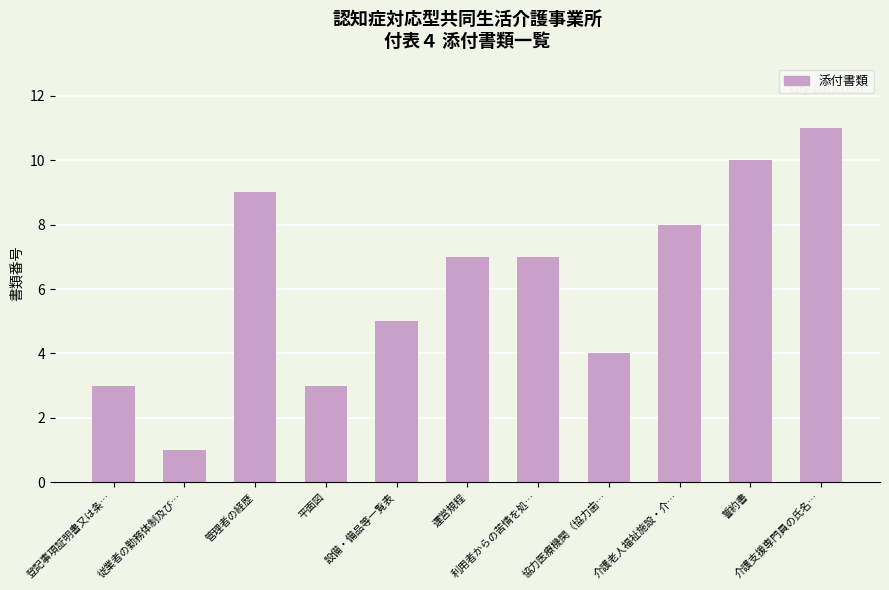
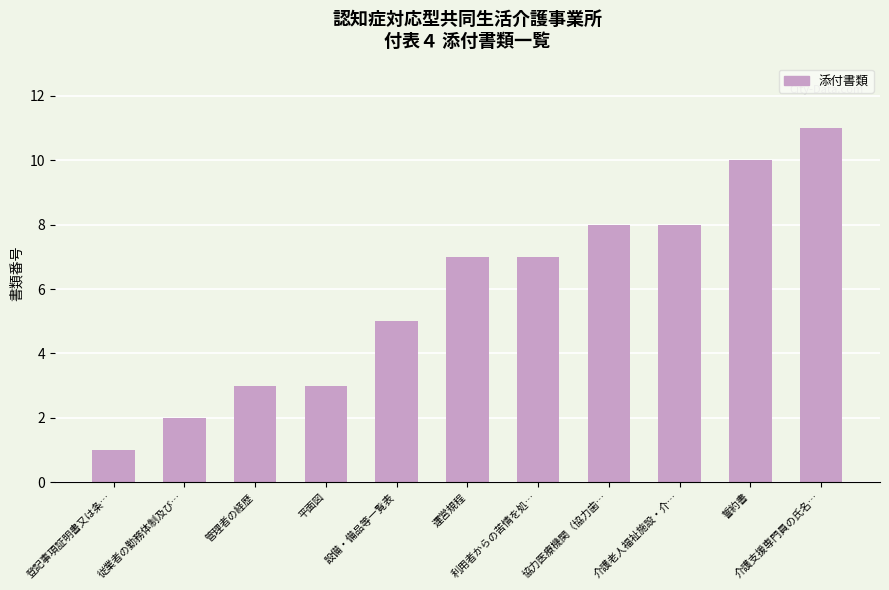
登記事項証明書又は条…: 3 -> 1
従業者の勤務体制及び…: 1 -> 2
管理者の経歴: 9 -> 3
協力医療機関（協力歯…: 4 -> 8
